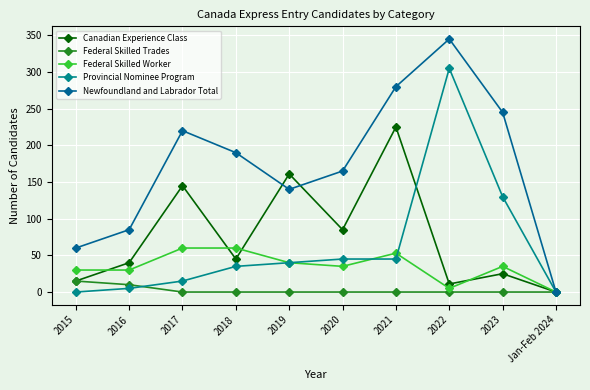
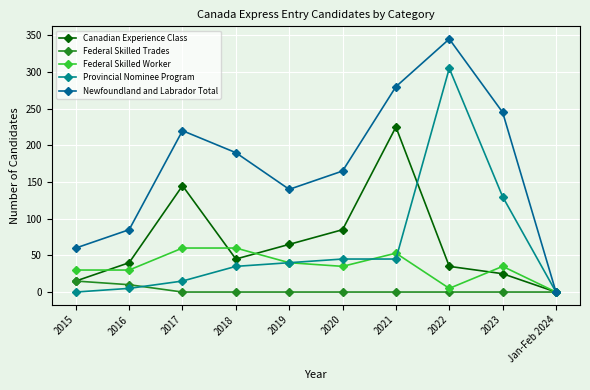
Canadian Experience Class, 2019: 160 -> 70
Canadian Experience Class, 2022: 10 -> 40
